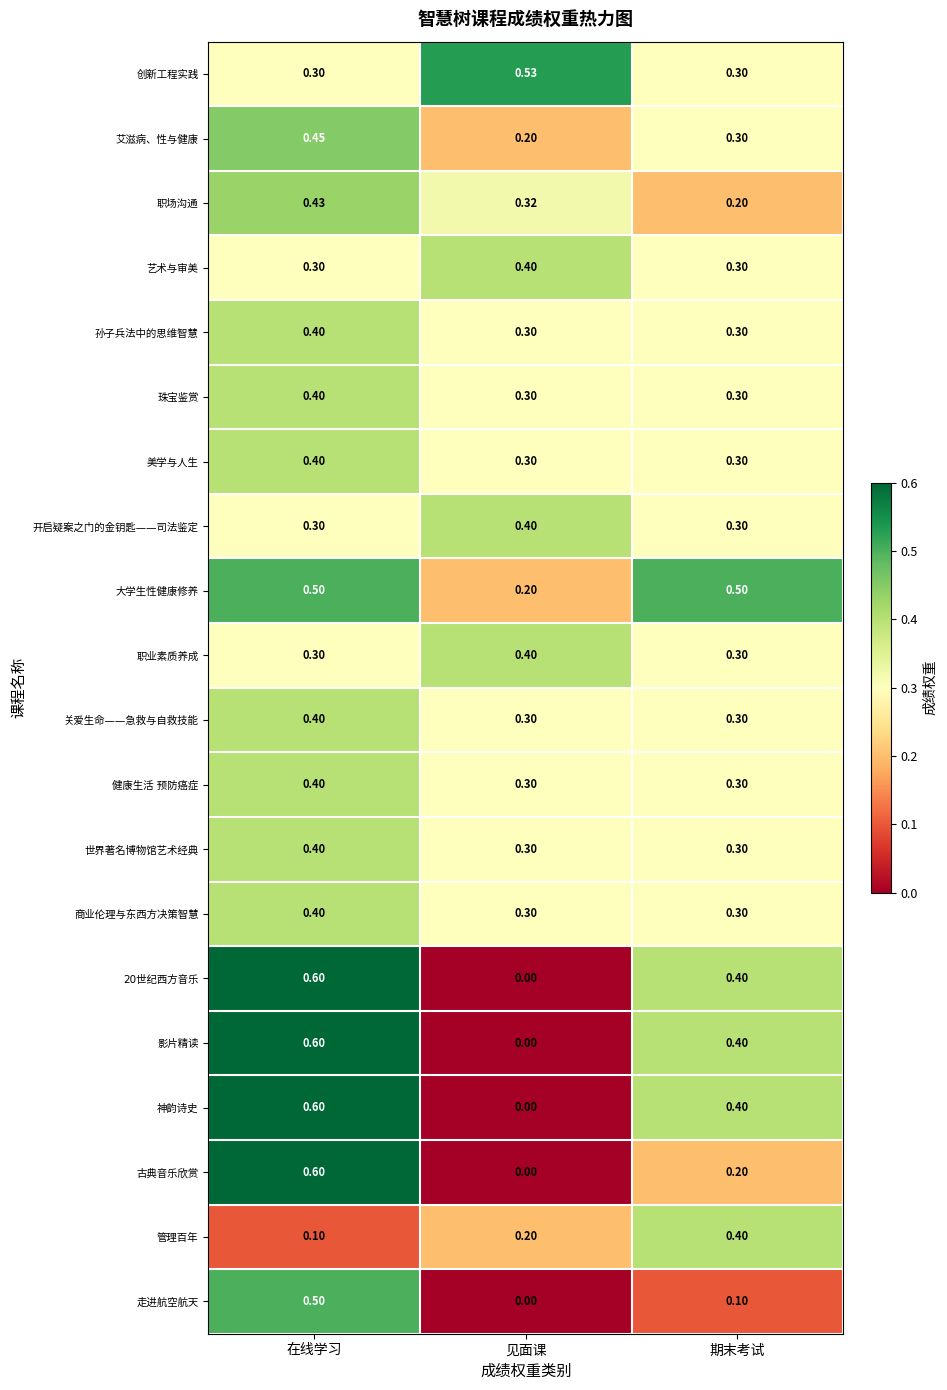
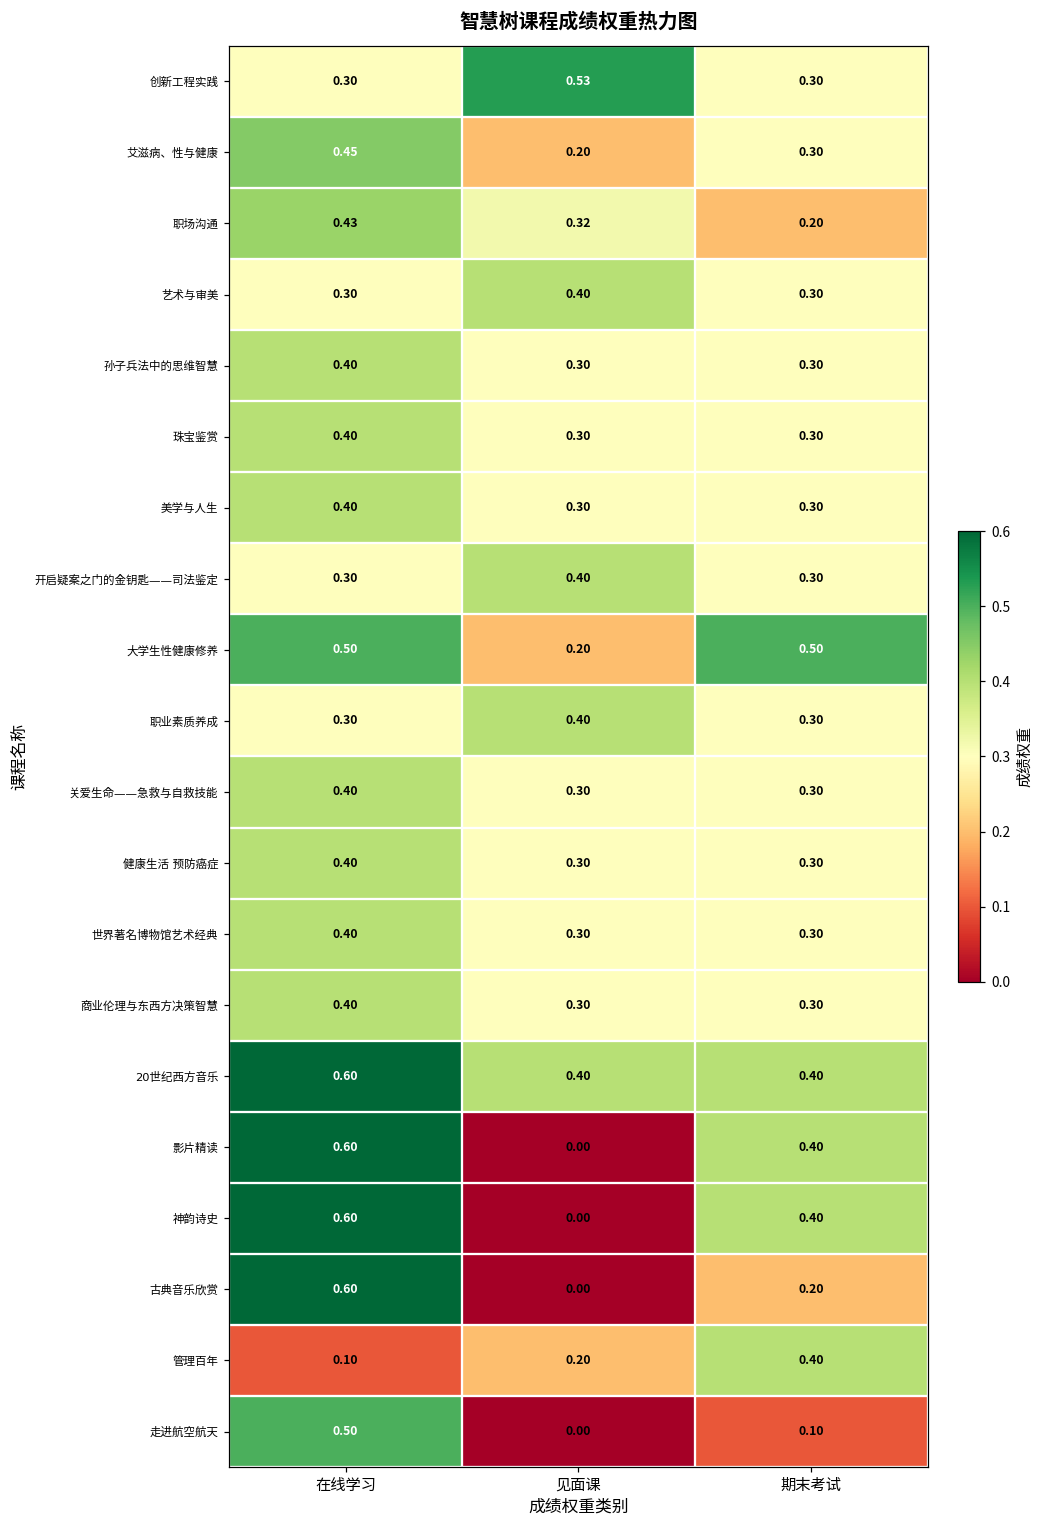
20世纪西方音乐, 见面课: 0.00 -> 0.40
